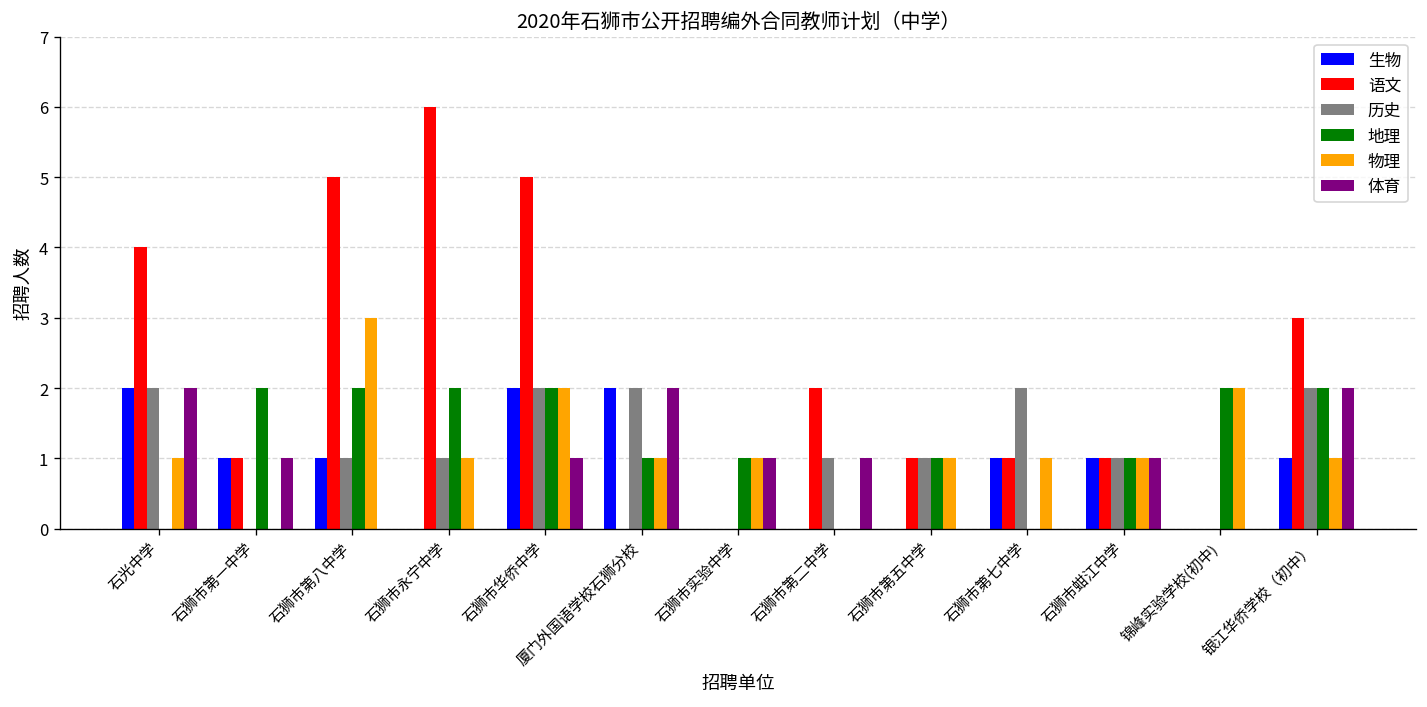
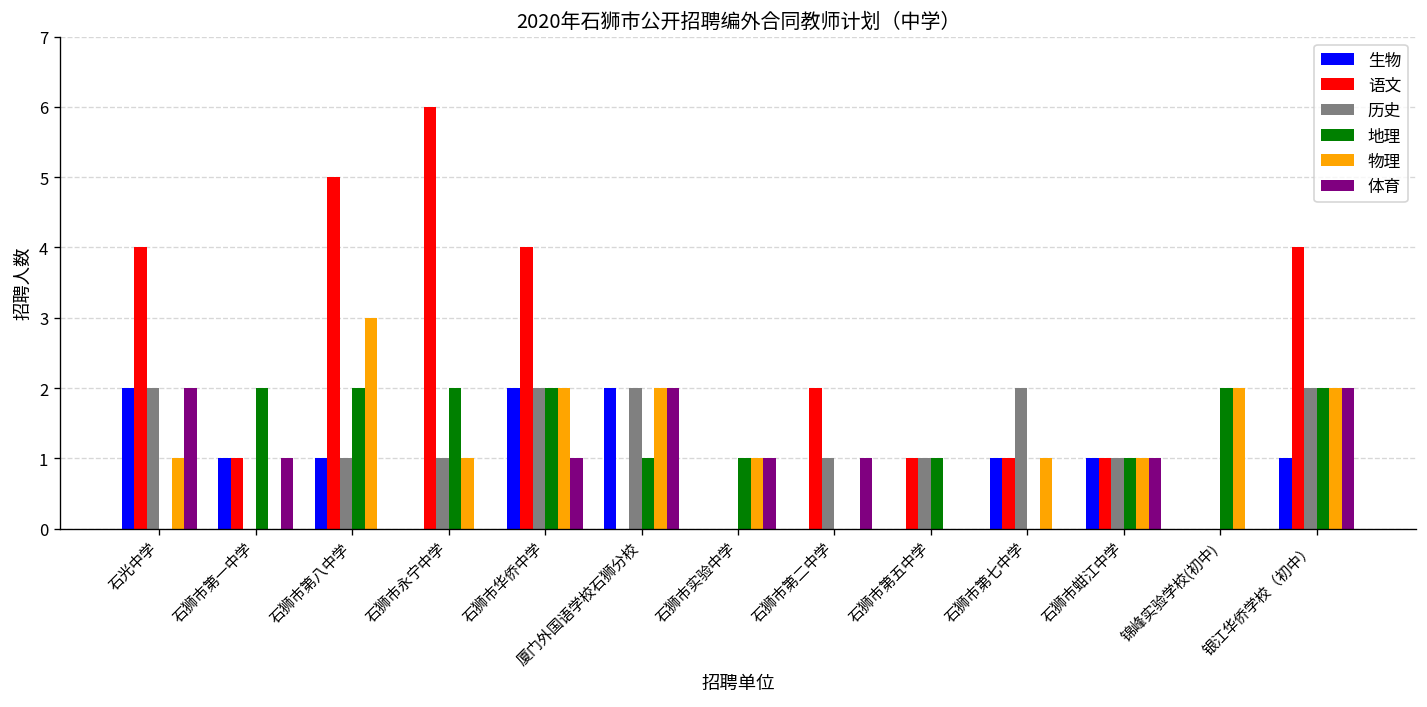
语文, 石狮市华侨中学: 5 -> 4
物理, 厦门外国语学校石狮分校: 1 -> 2
物理, 石狮市第五中学: 1 -> 0
语文, 银江华侨学校（初中）: 3 -> 4
物理, 银江华侨学校（初中）: 1 -> 2
